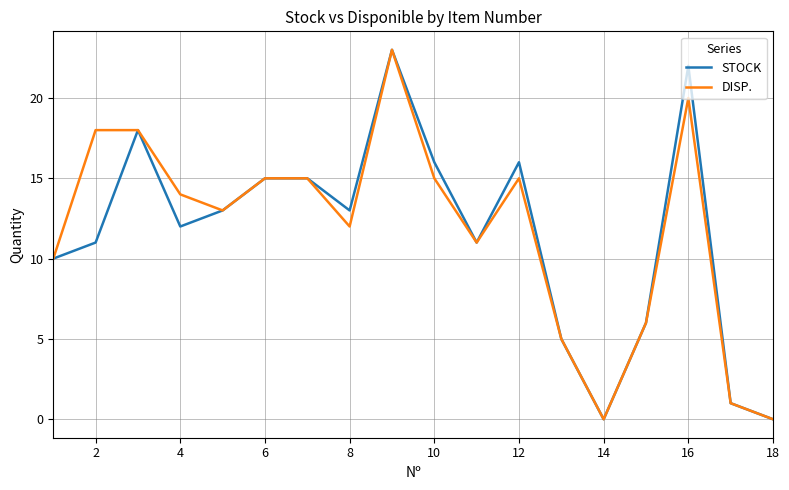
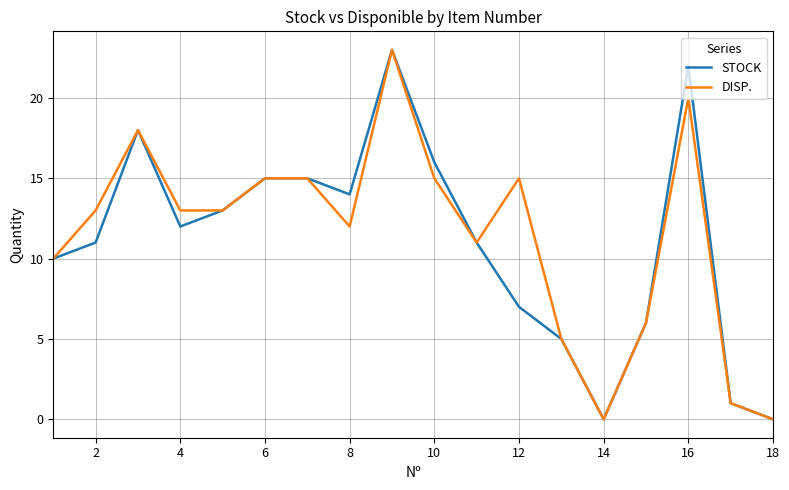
DISP., 2: 18 -> 13
DISP., 4: 14 -> 13
STOCK, 8: 13 -> 14
STOCK, 12: 16 -> 7
